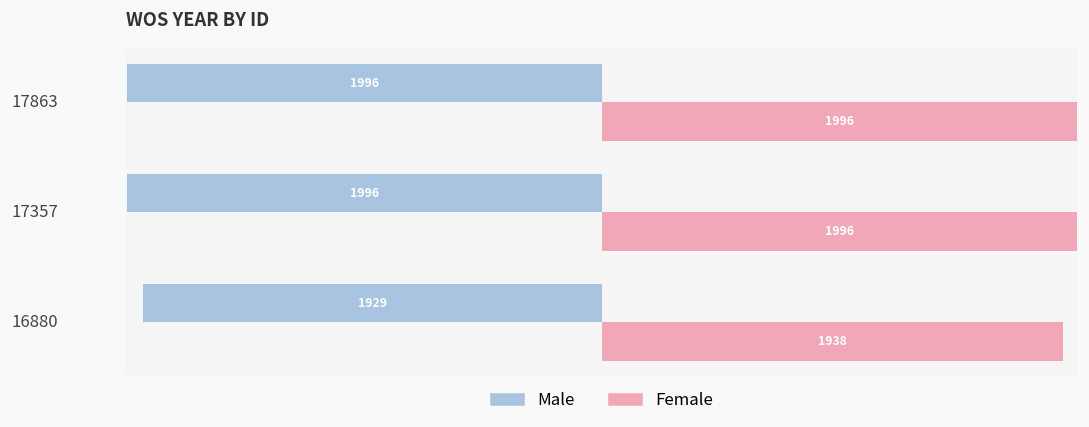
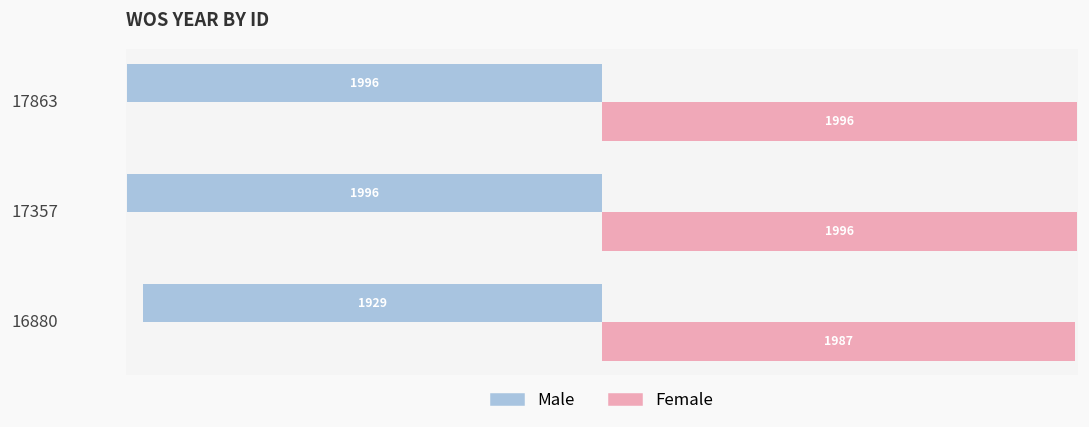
Female, 16880: 1938 -> 1987
